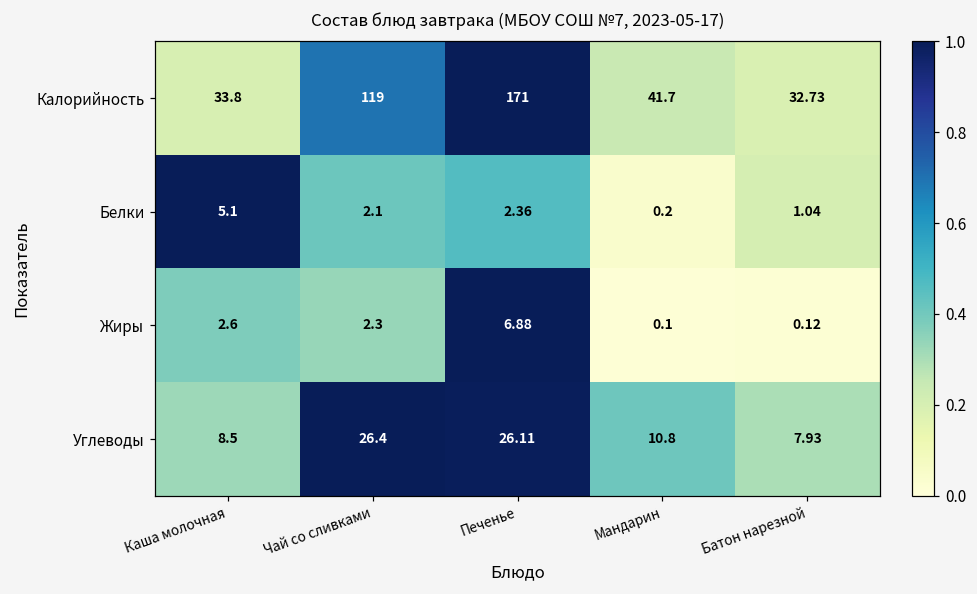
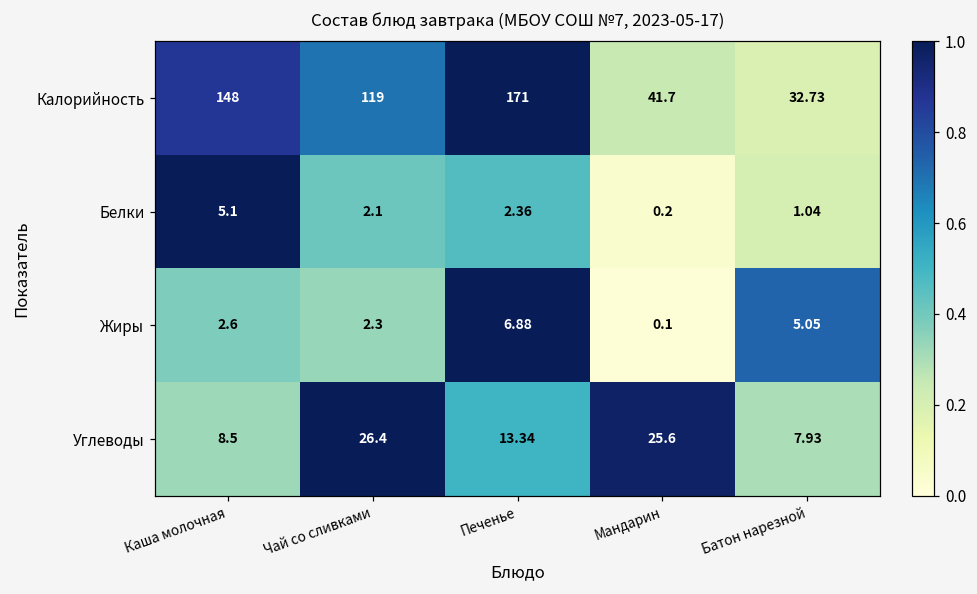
Калорийность, Каша молочная: 33.8 -> 148
Жиры, Батон нарезной: 0.12 -> 5.05
Углеводы, Печенье: 26.11 -> 13.34
Углеводы, Мандарин: 10.8 -> 25.6
